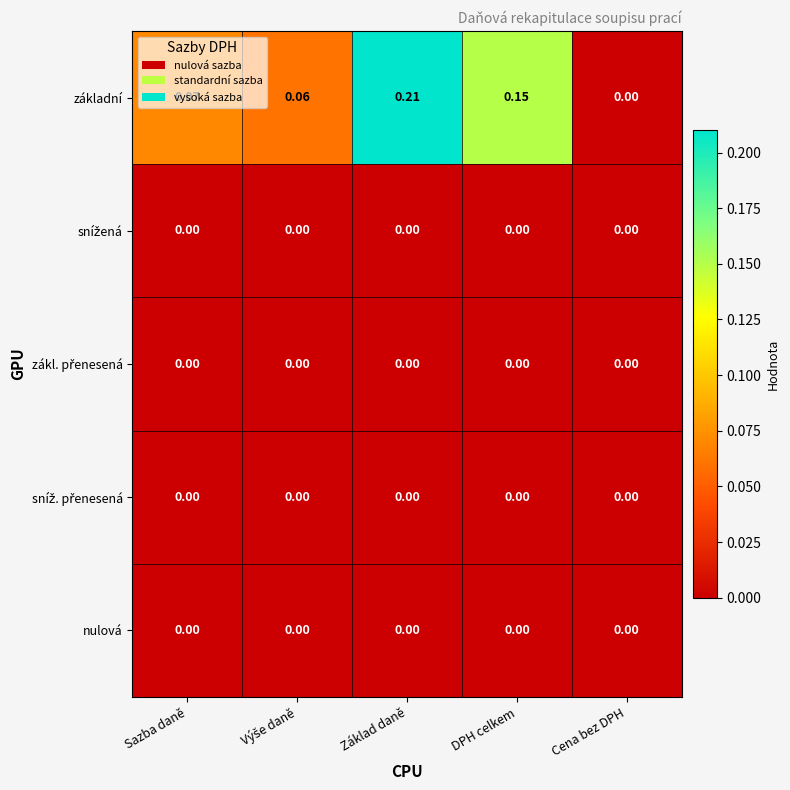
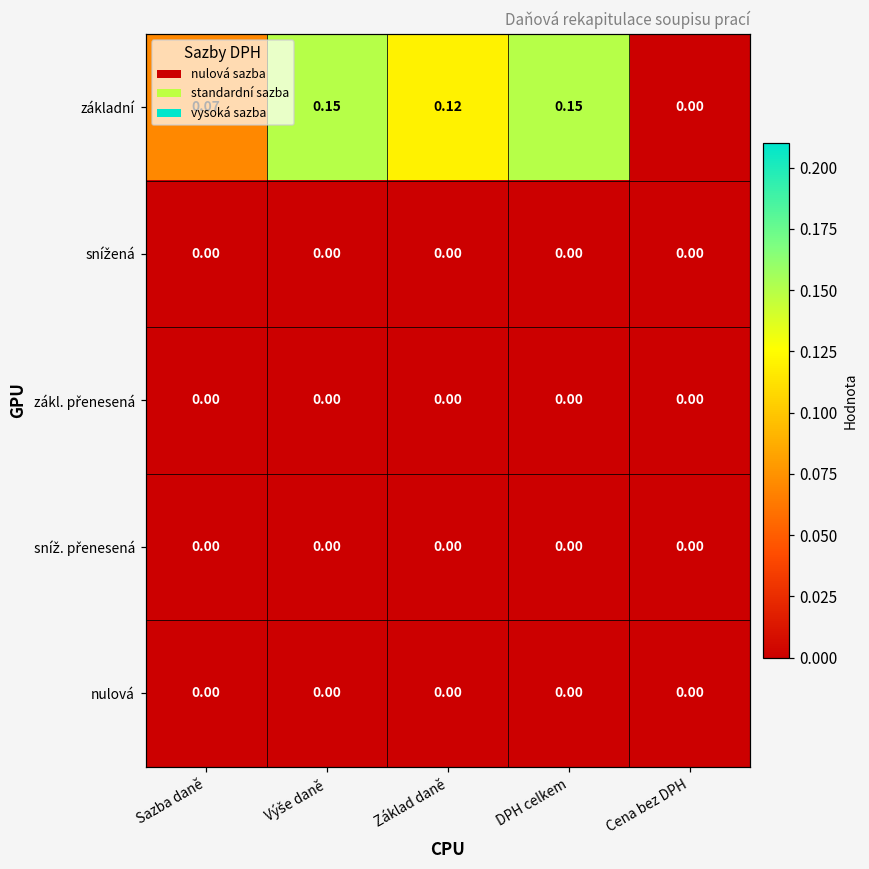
základní, Výše daně: 0.06 -> 0.15
základní, Základ daně: 0.21 -> 0.12
